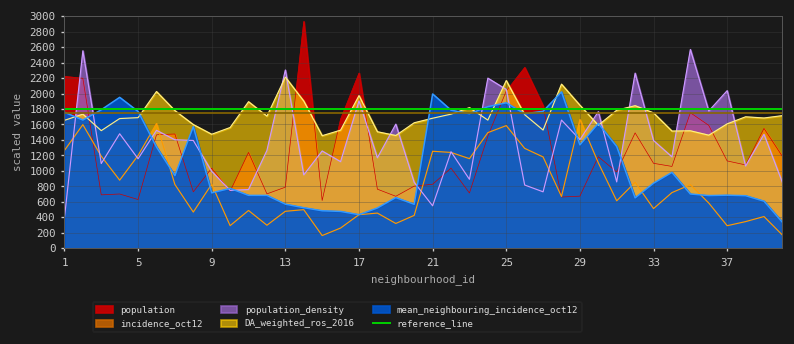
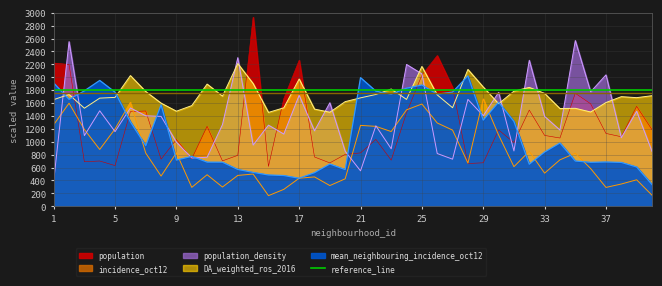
mean_neighbouring_incidence_oct12, 1: 1800 -> 1900
population_density, 17: 1900 -> 1700
